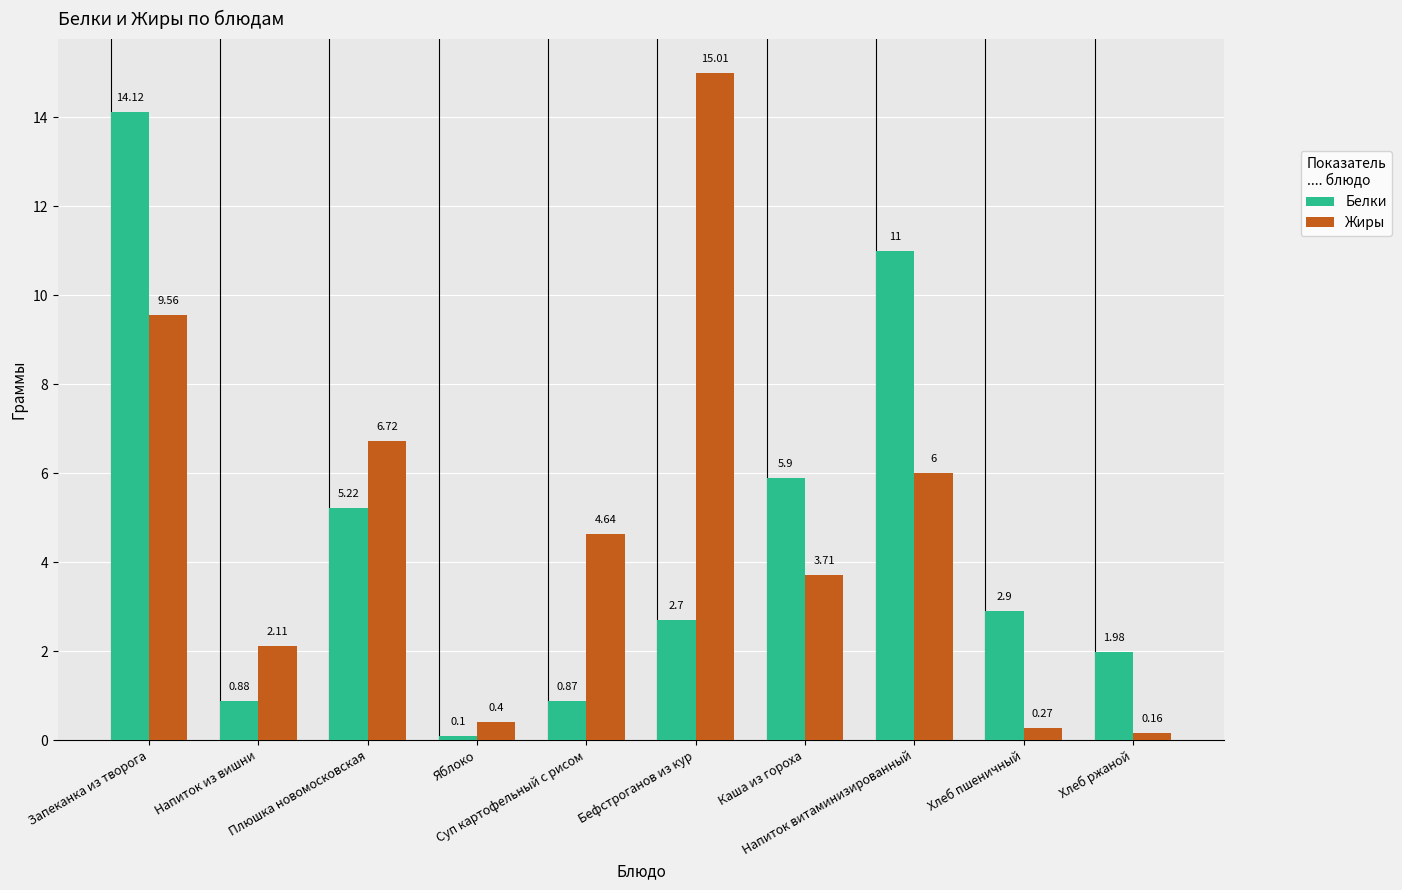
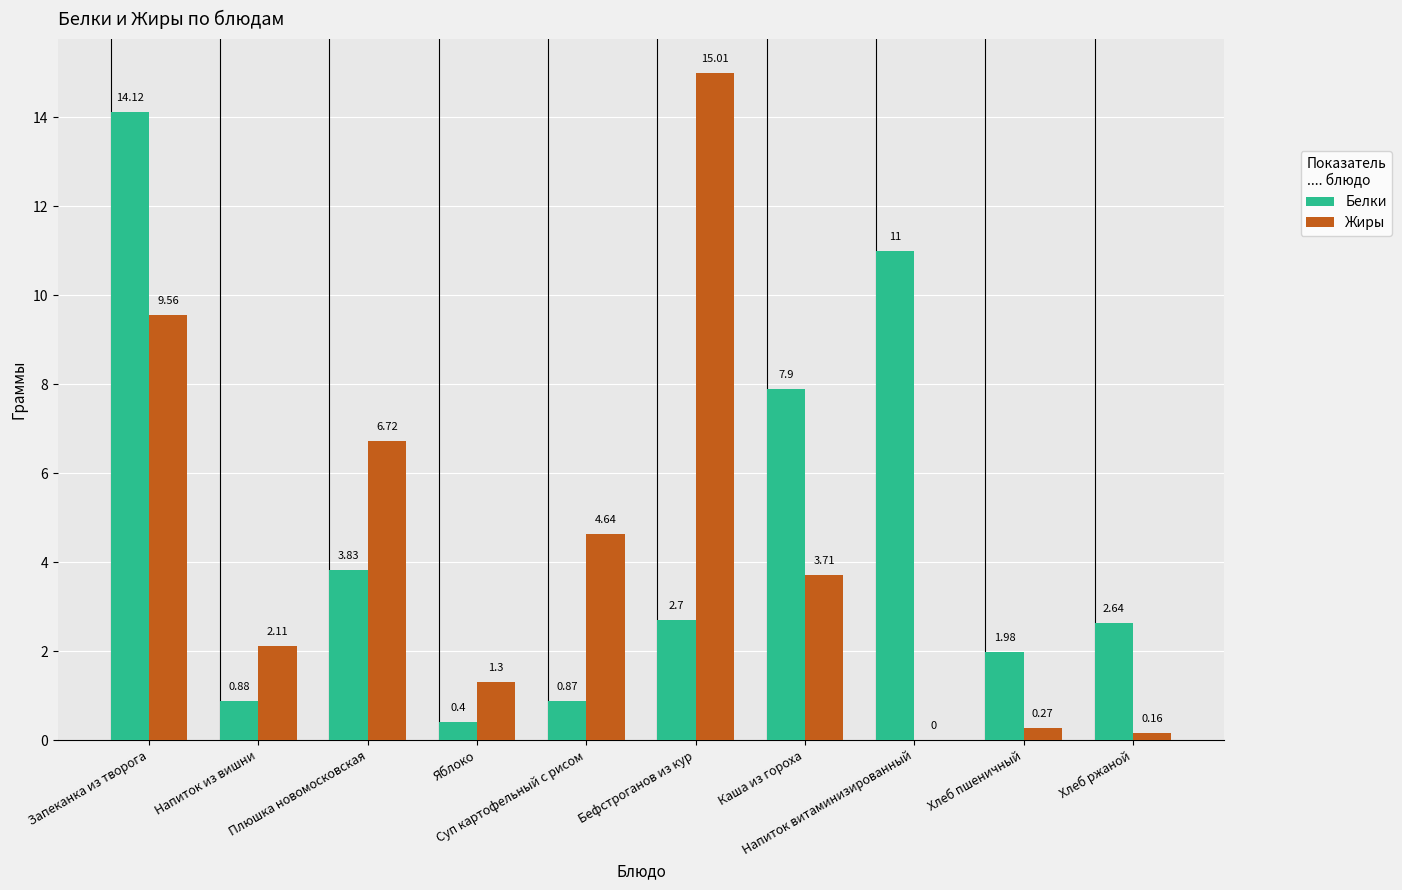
Белки, Плюшка новомосковская: 5.22 -> 3.83
Белки, Яблоко: 0.1 -> 0.4
Жиры, Яблоко: 0.4 -> 1.3
Белки, Каша из гороха: 5.9 -> 7.9
Жиры, Напиток витаминизированный: 6 -> 0
Белки, Хлеб пшеничный: 2.9 -> 1.98
Белки, Хлеб ржаной: 1.98 -> 2.64
